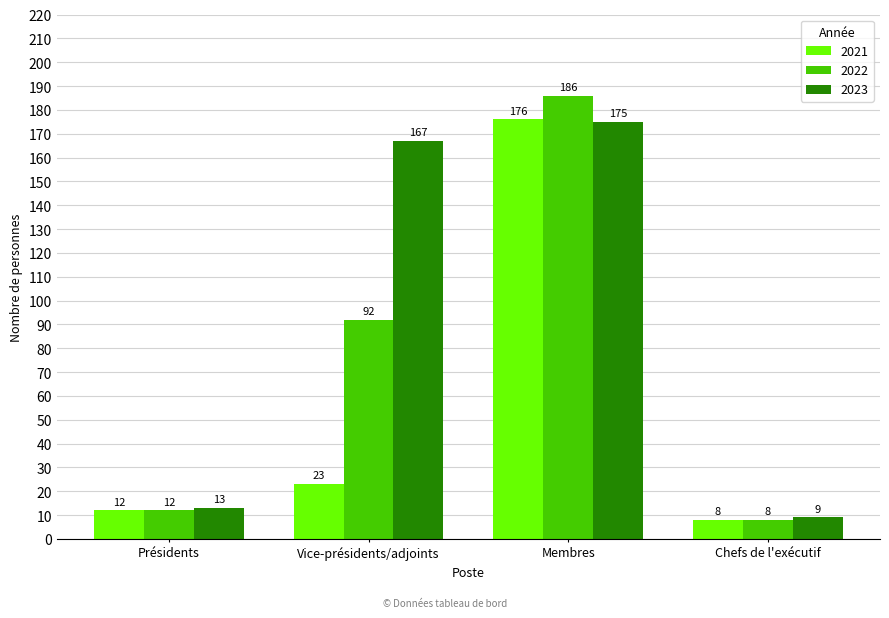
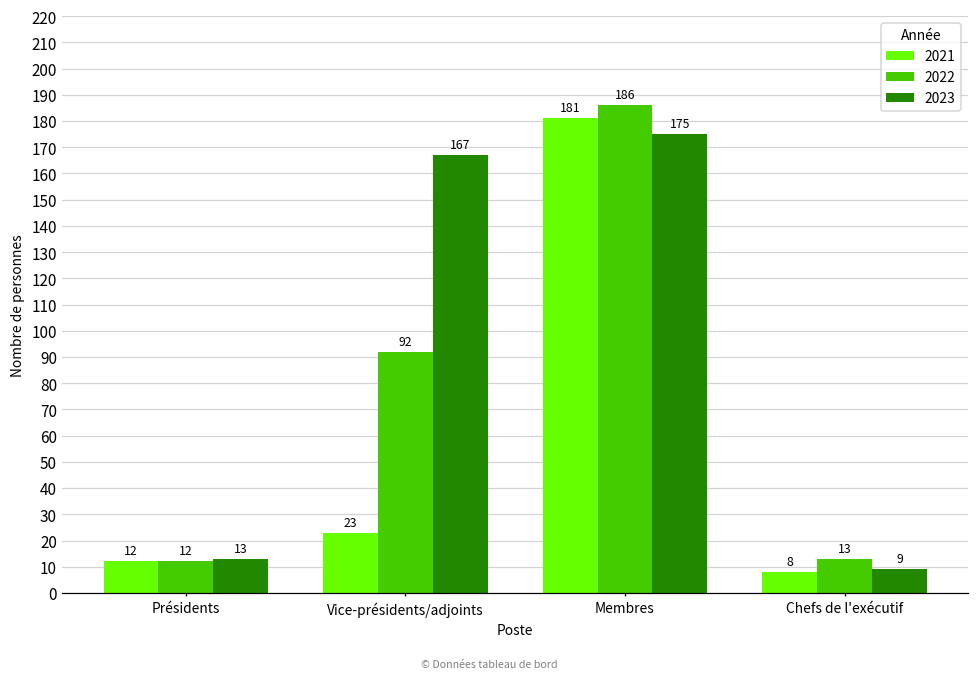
2021, Membres: 176 -> 181
2022, Chefs de l'exécutif: 8 -> 13
